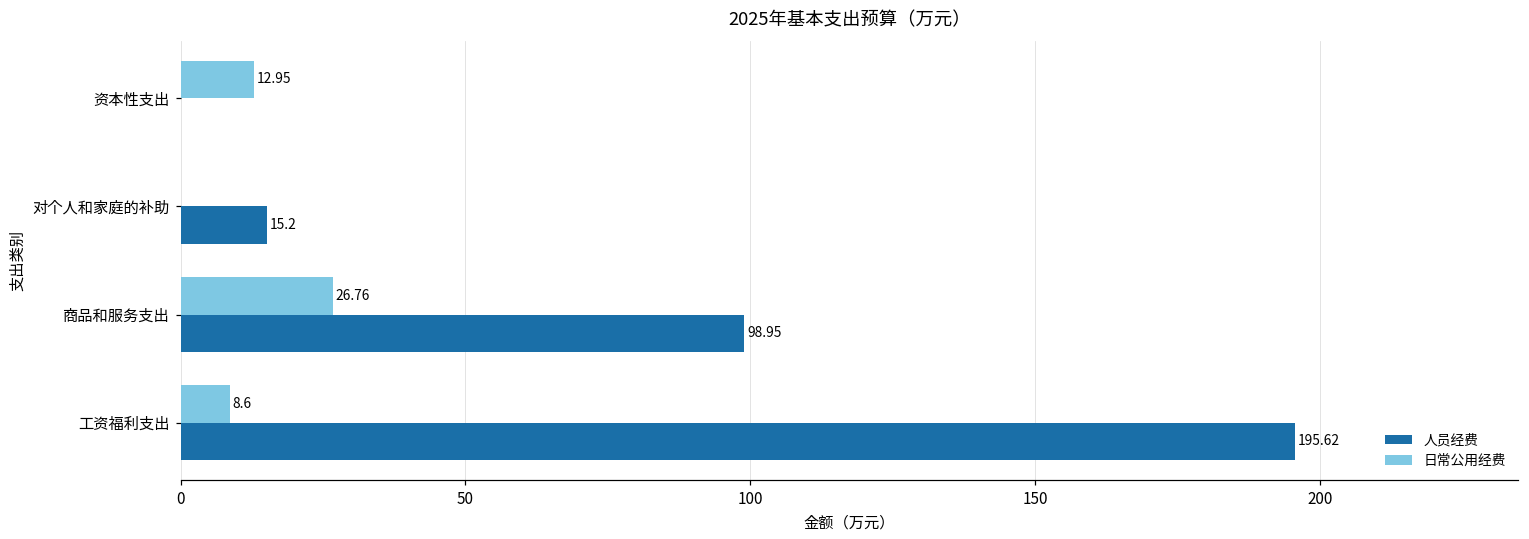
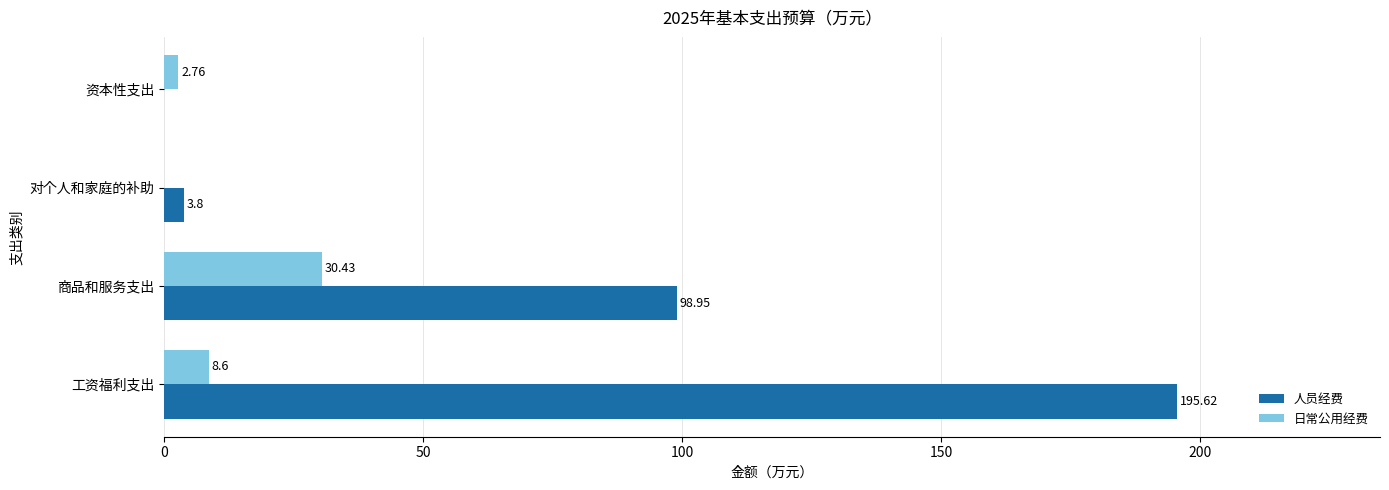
日常公用经费, 资本性支出: 12.95 -> 2.76
人员经费, 对个人和家庭的补助: 15.2 -> 3.8
日常公用经费, 商品和服务支出: 26.76 -> 30.43
